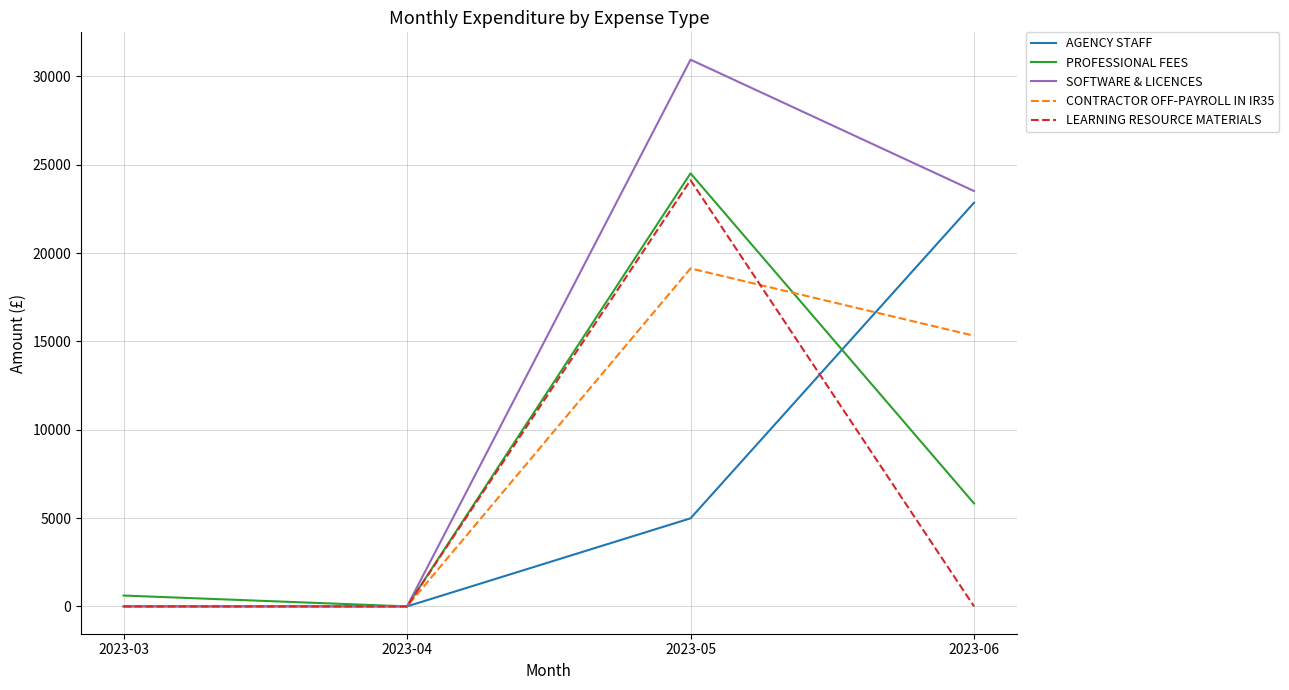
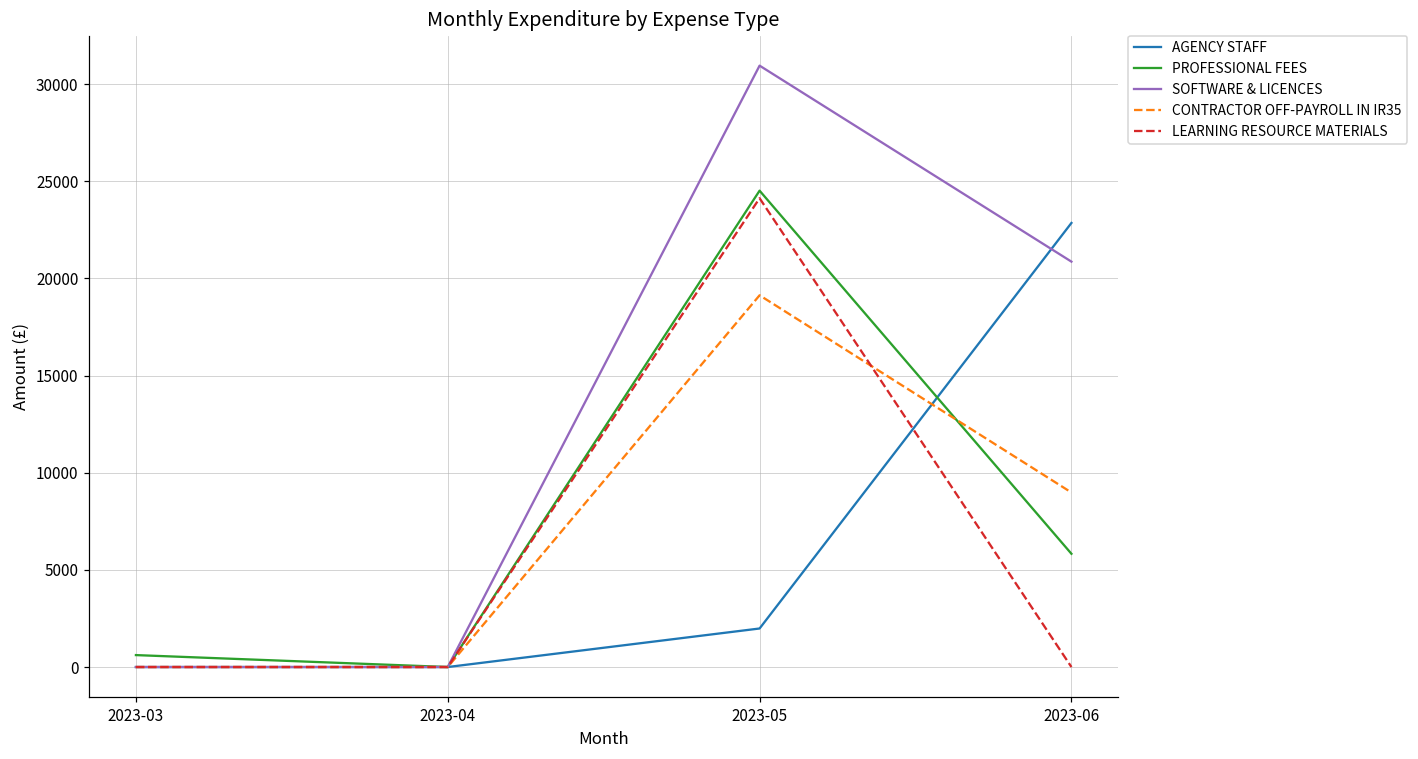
AGENCY STAFF, 2023-05: 5000 -> 2000
SOFTWARE & LICENCES, 2023-06: 23500 -> 20900
CONTRACTOR OFF-PAYROLL IN IR35, 2023-06: 15300 -> 9000
